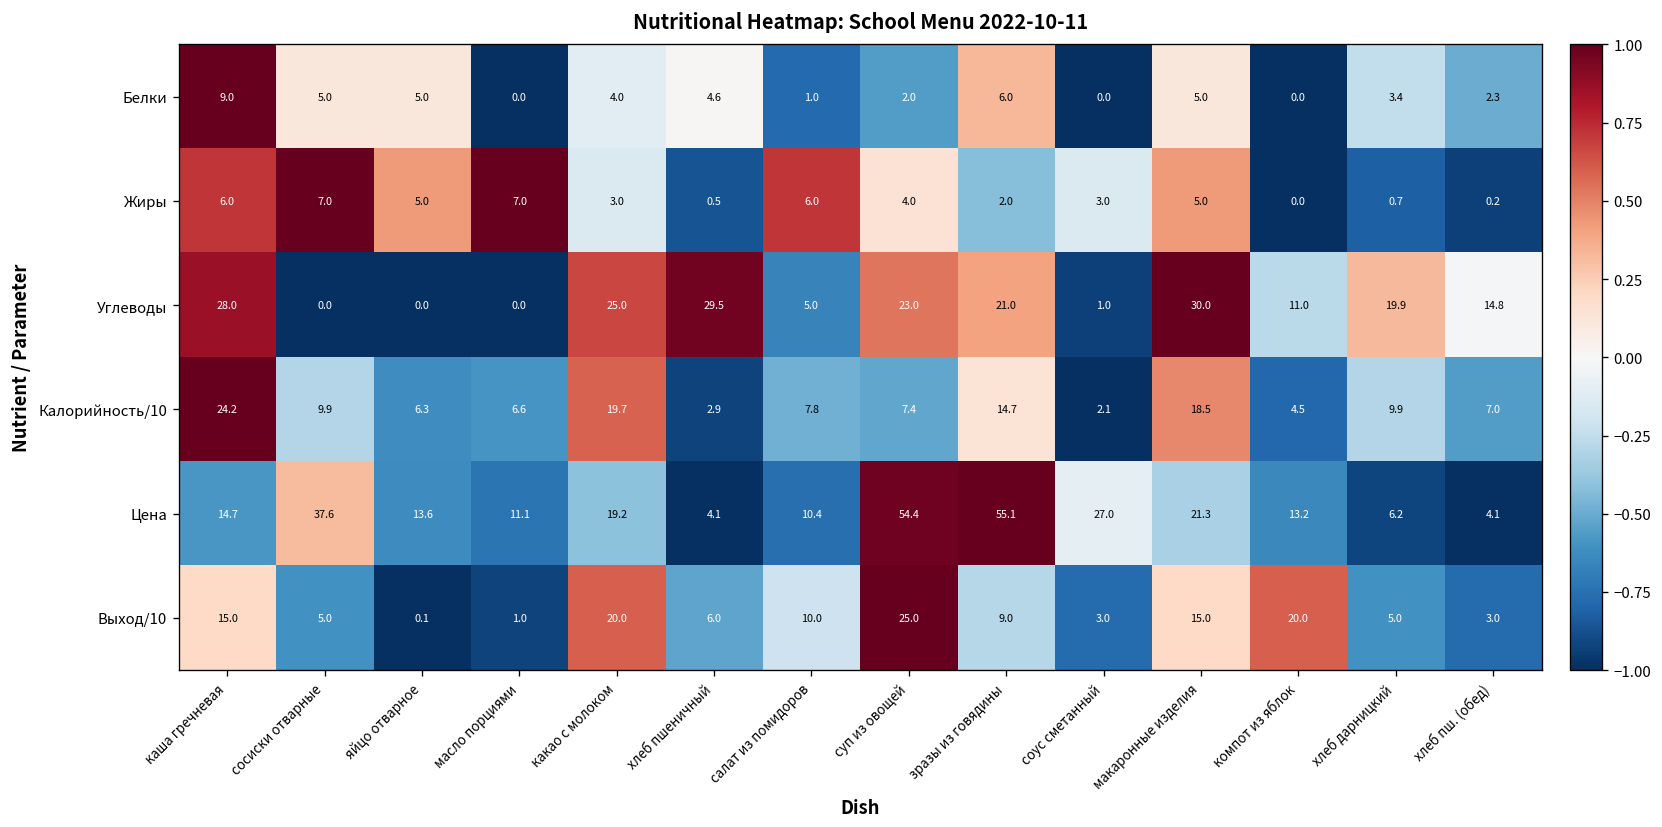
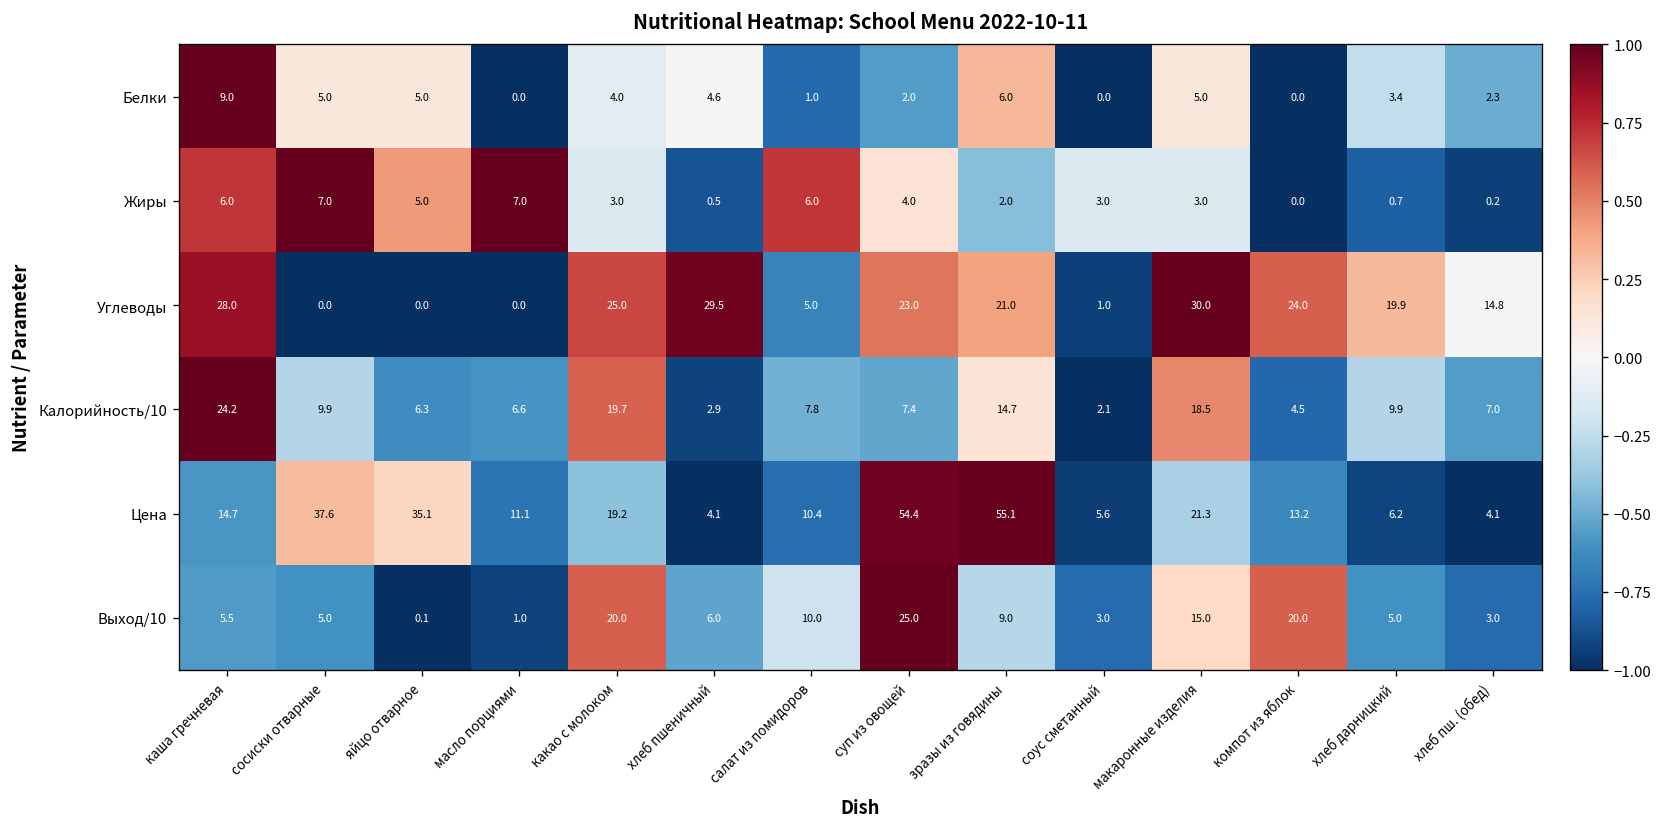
Жиры, макаронные изделия: 5.0 -> 3.0
Углеводы, компот из яблок: 11.0 -> 24.0
Цена, яйцо отварное: 13.6 -> 35.1
Цена, соус сметанный: 27.0 -> 5.6
Выход/10, каша гречневая: 15.0 -> 5.5
